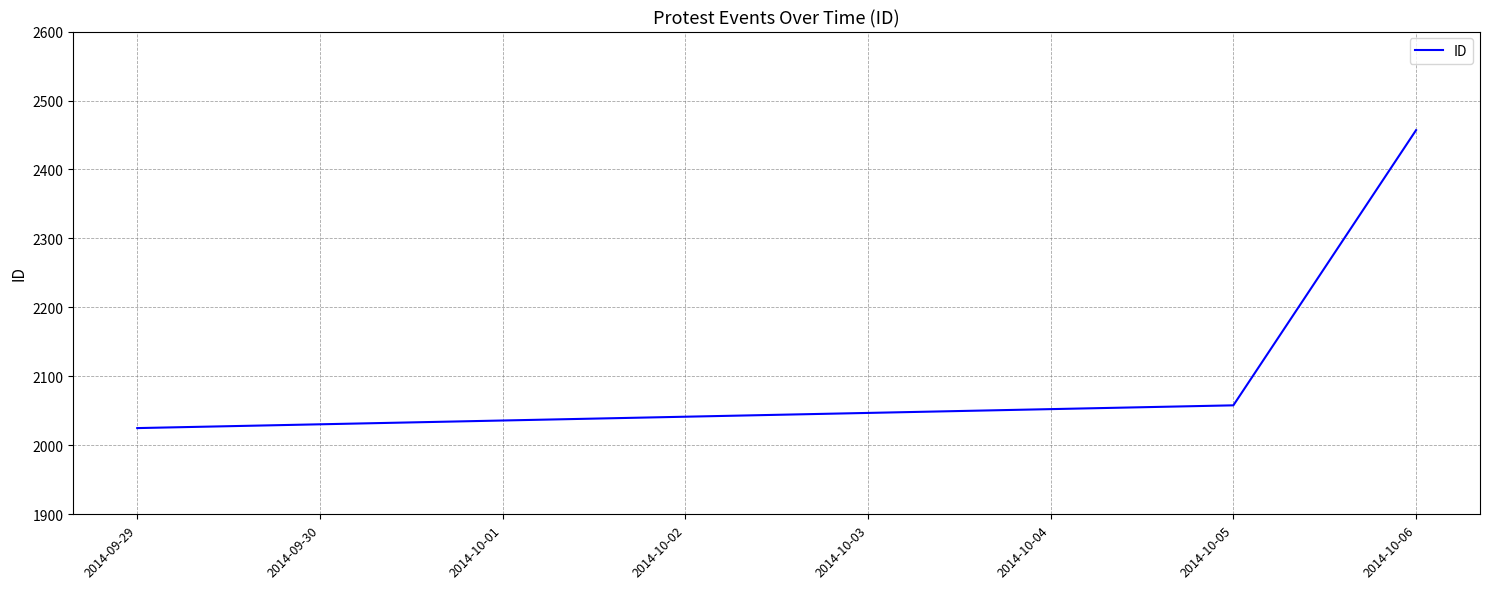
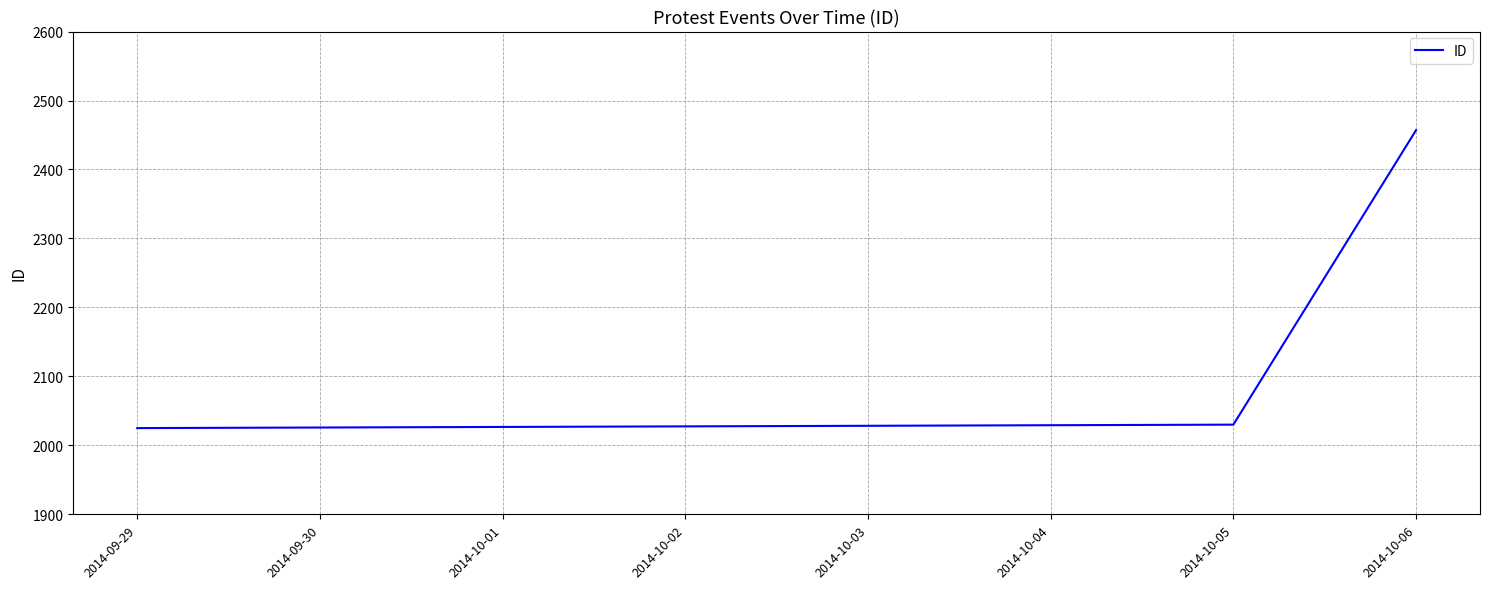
2014-10-05: 2060 -> 2030
